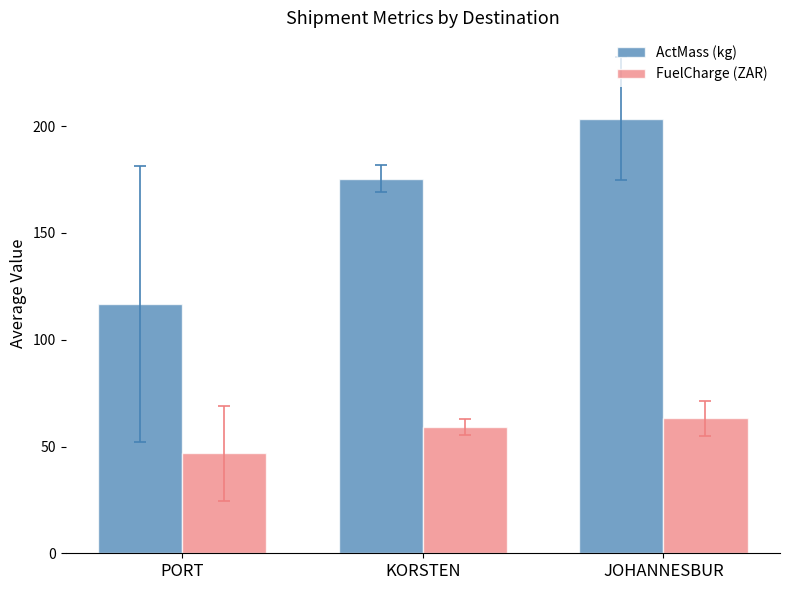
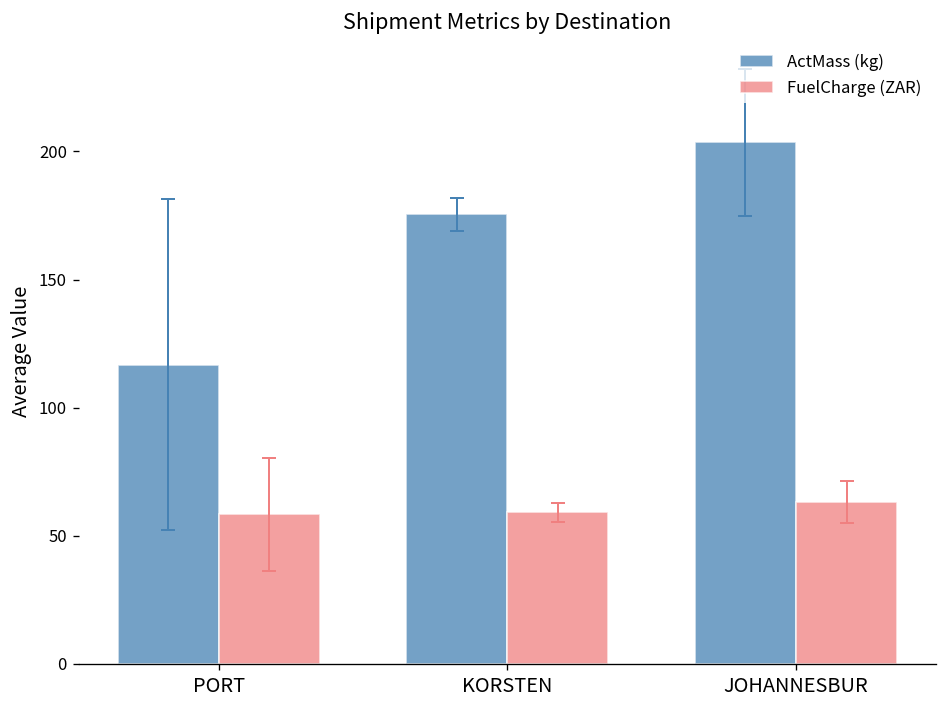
FuelCharge (ZAR), PORT: 47 -> 58
